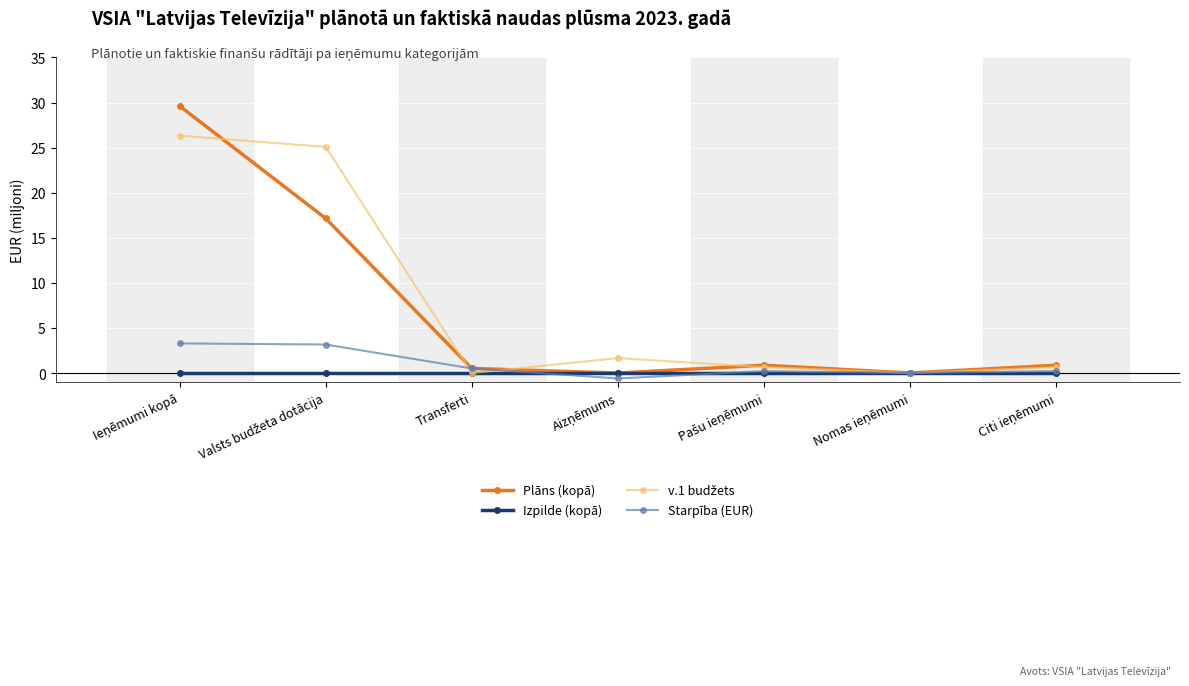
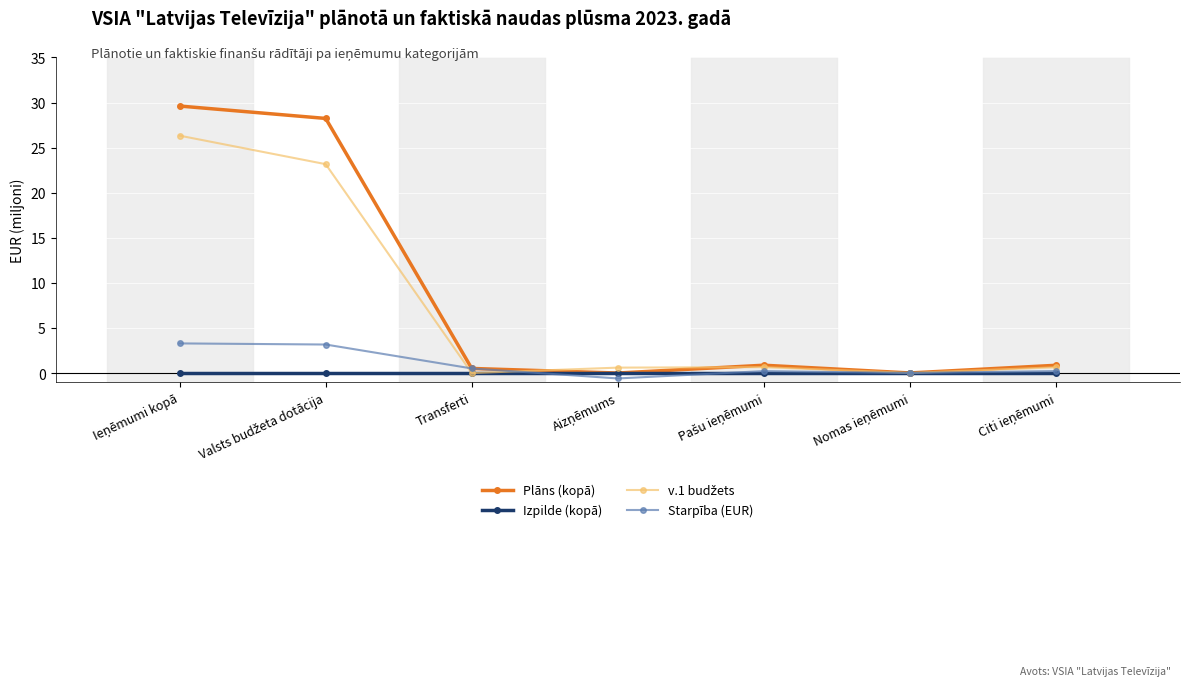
Plāns (kopā), Valsts budžeta dotācija: 17 -> 28
v.1 budžets, Valsts budžeta dotācija: 25 -> 23
v.1 budžets, Aizņēmums: 2 -> 1
